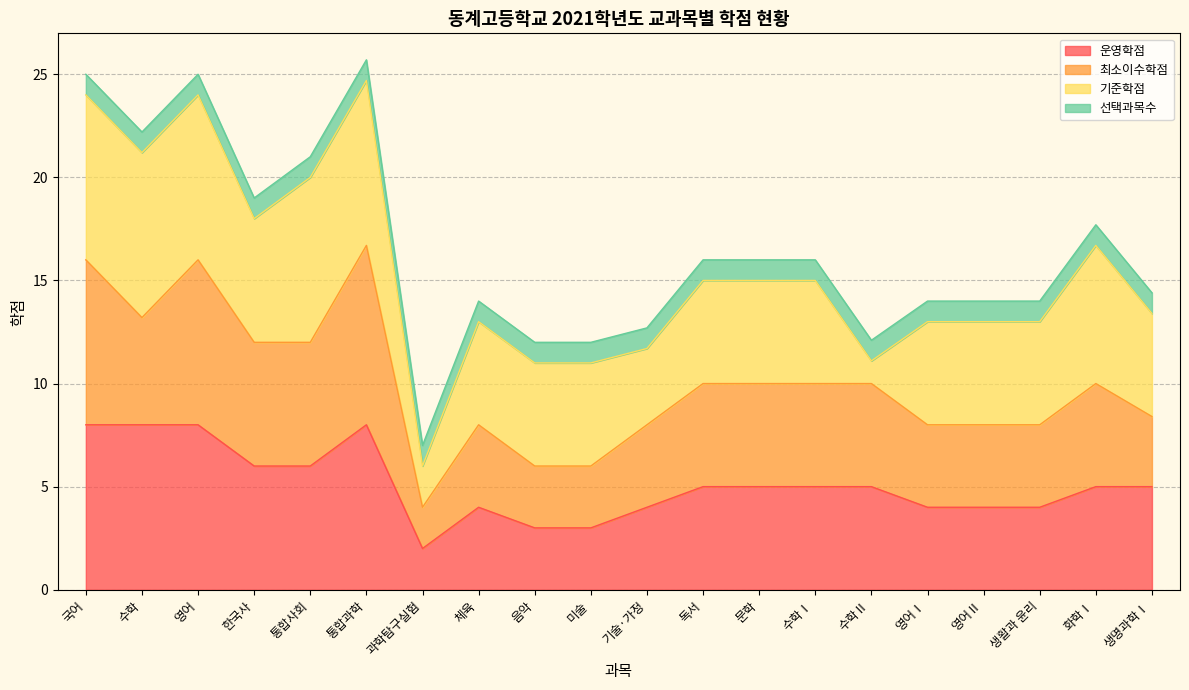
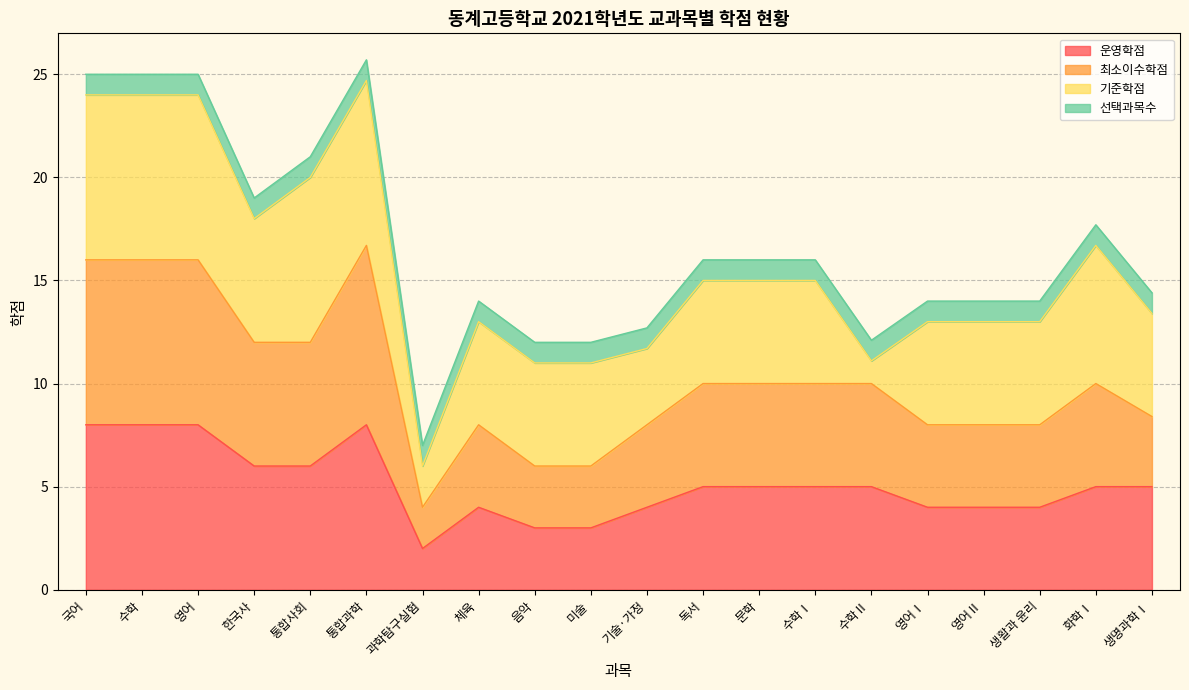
최소이수학점, 수학: 5.2 -> 8.0
